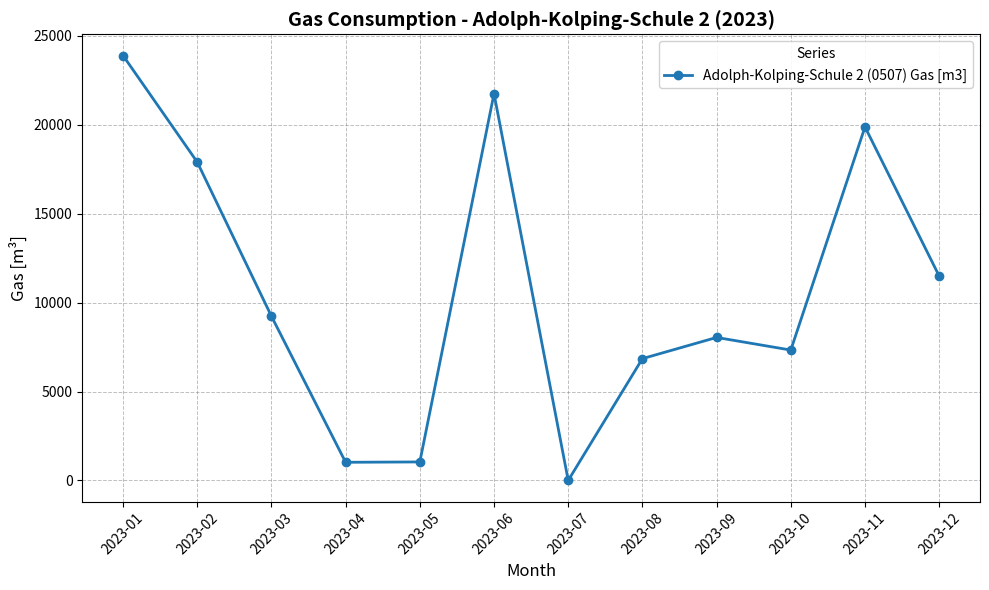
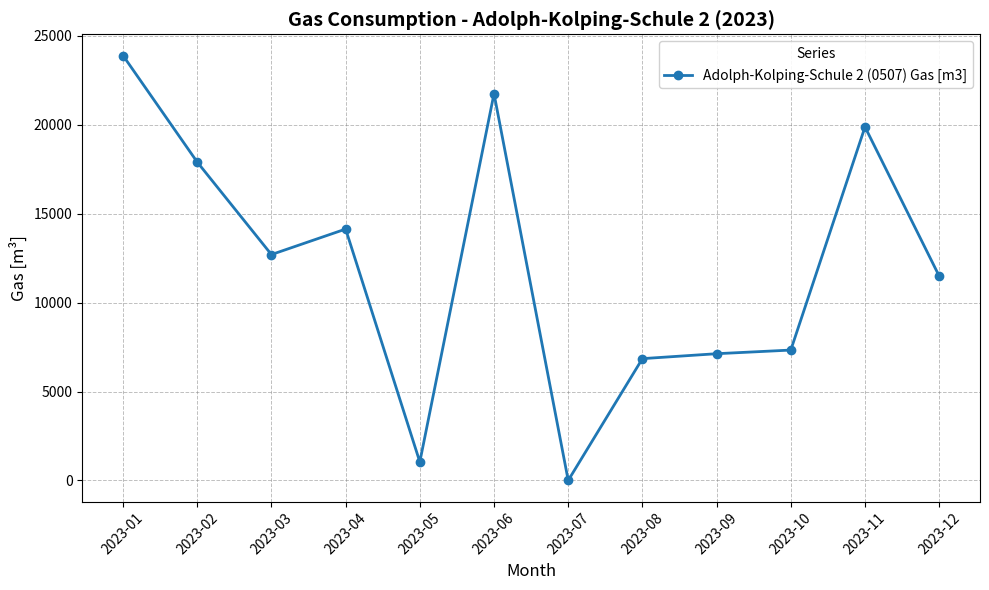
2023-03: 9200 -> 12700
2023-04: 1000 -> 14100
2023-09: 8000 -> 7100
